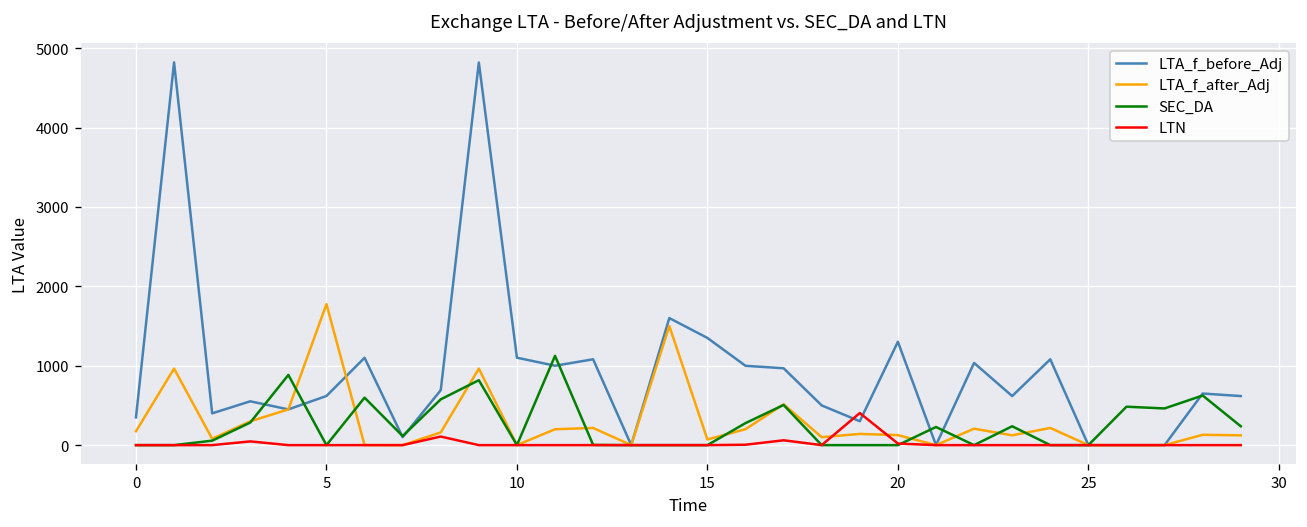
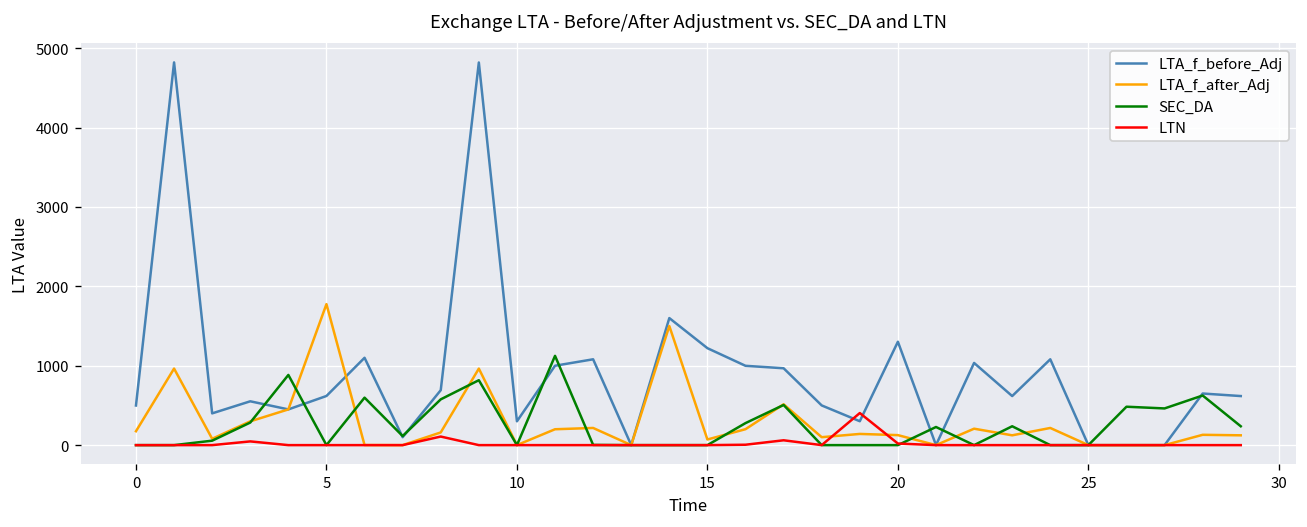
LTA_f_before_Adj, 0: 400 -> 500
LTA_f_before_Adj, 10: 1100 -> 300
LTA_f_before_Adj, 15: 1400 -> 1200
